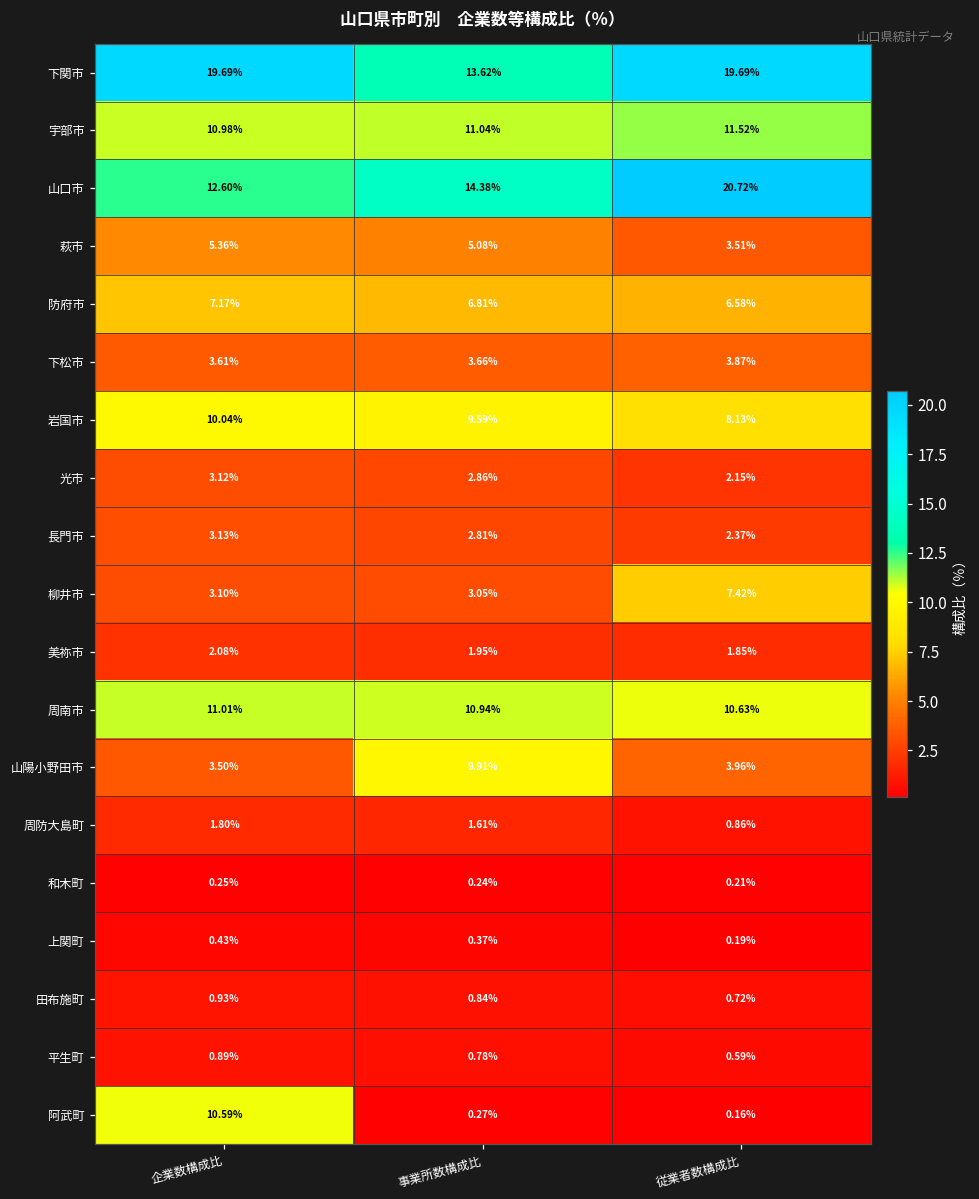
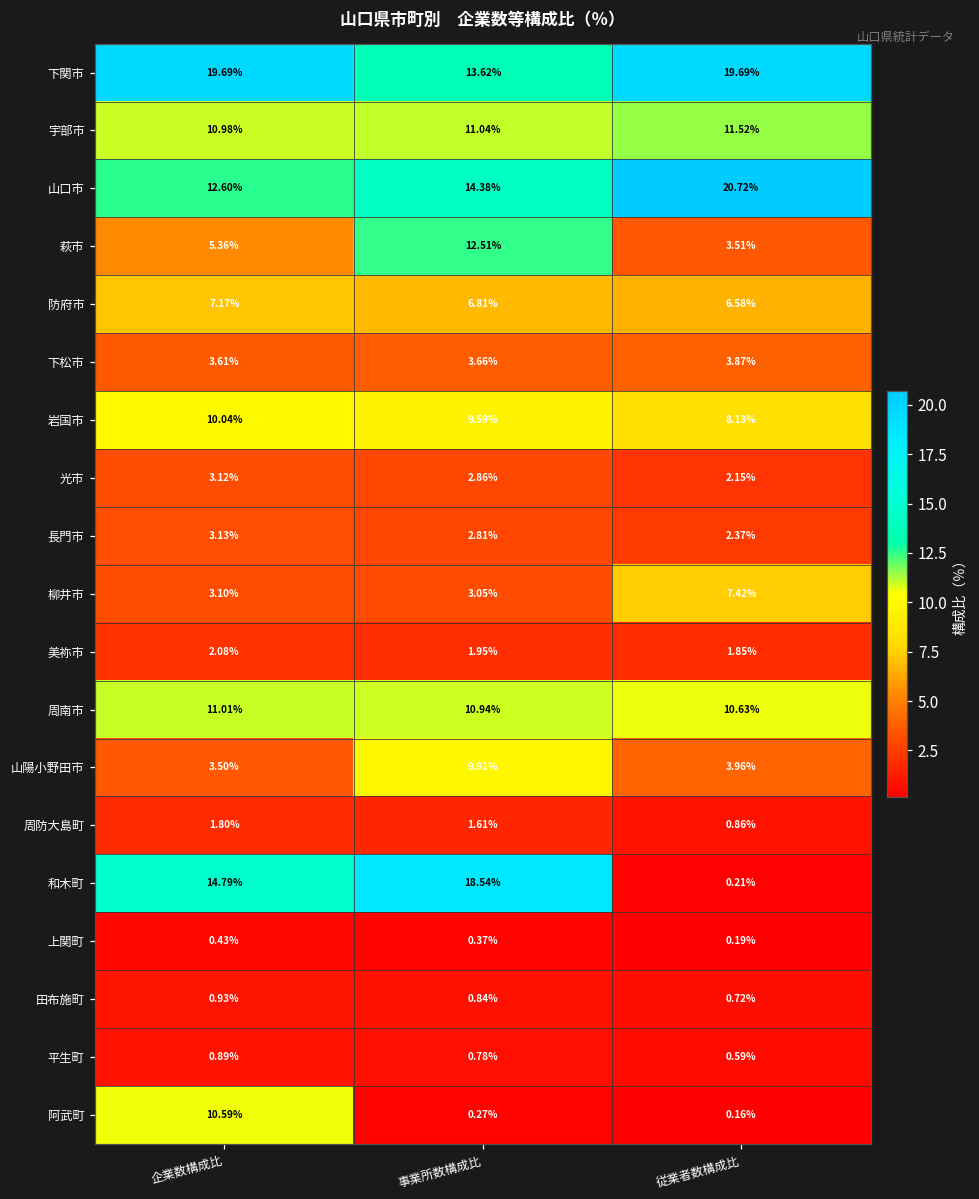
萩市, 事業所数構成比: 5.08% -> 12.51%
和木町, 企業数構成比: 0.25% -> 14.79%
和木町, 事業所数構成比: 0.24% -> 18.54%
